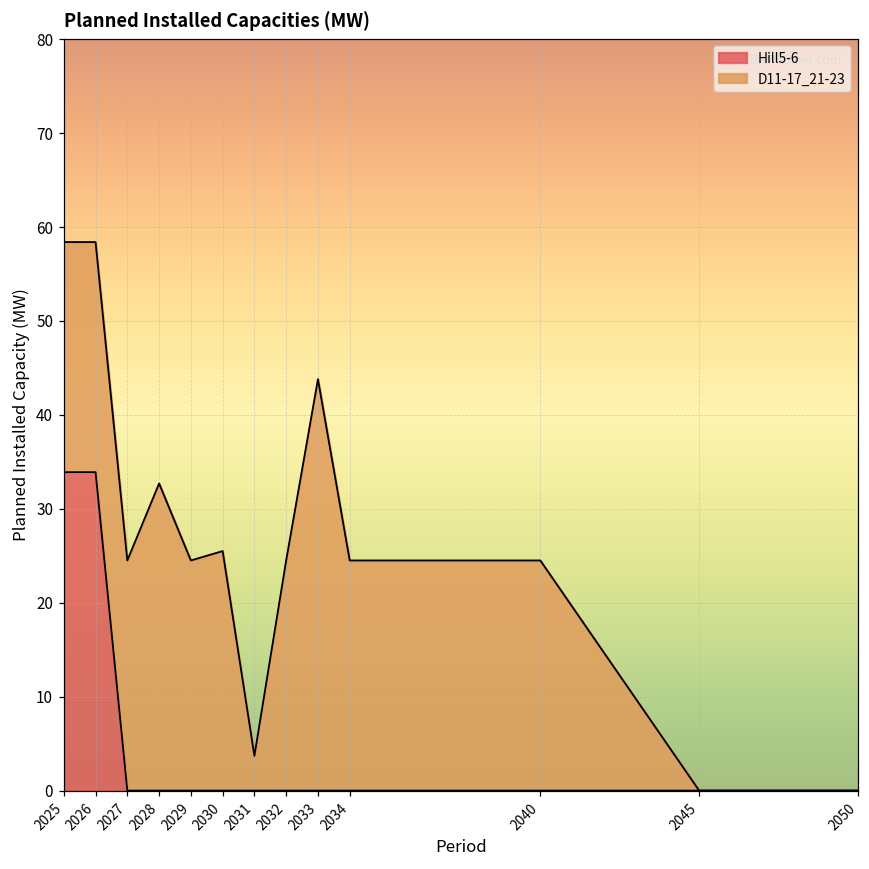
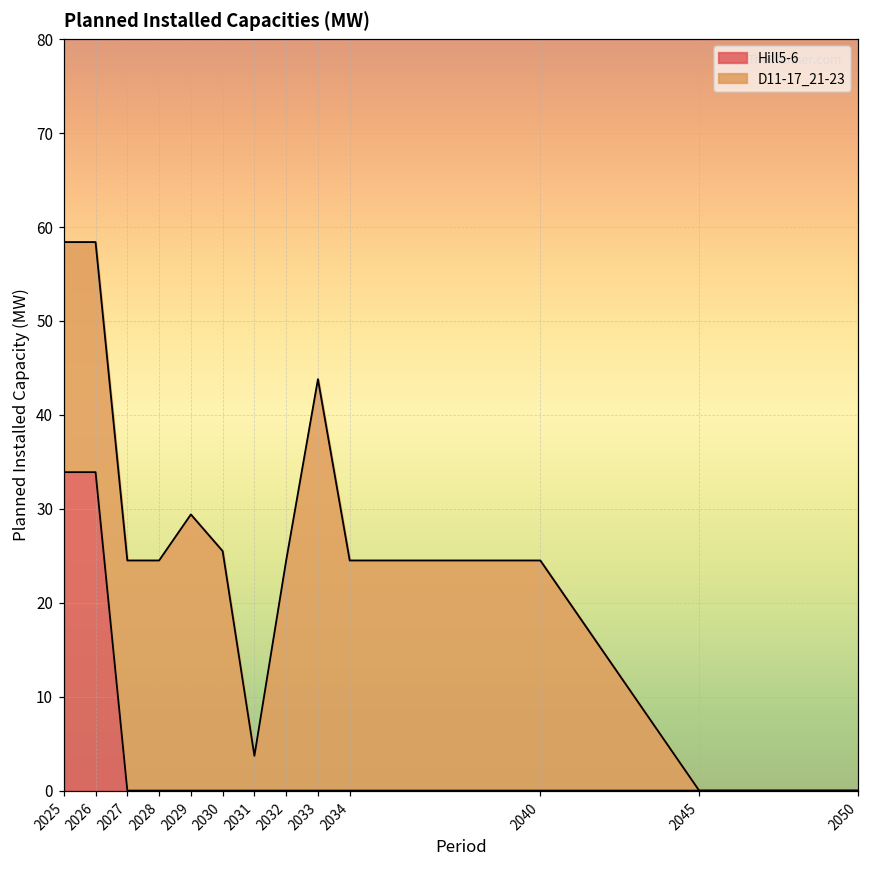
D11-17_21-23, 2028: 33 -> 25
D11-17_21-23, 2029: 25 -> 29
